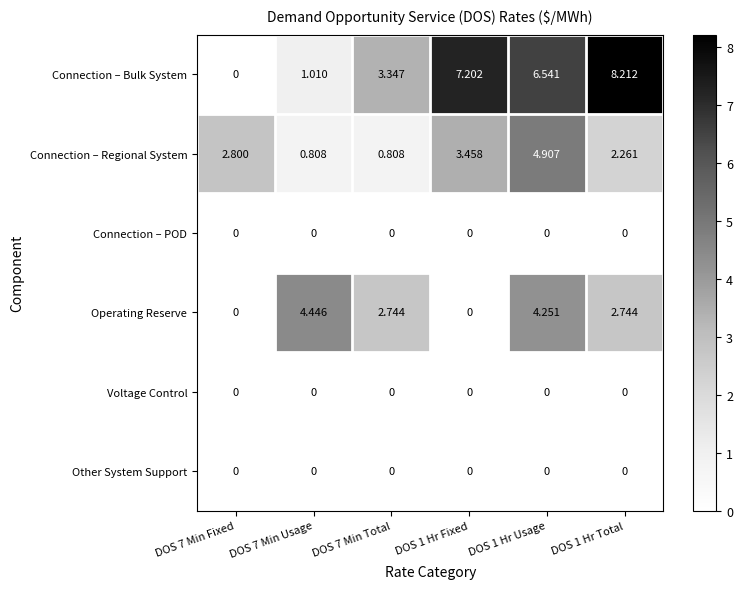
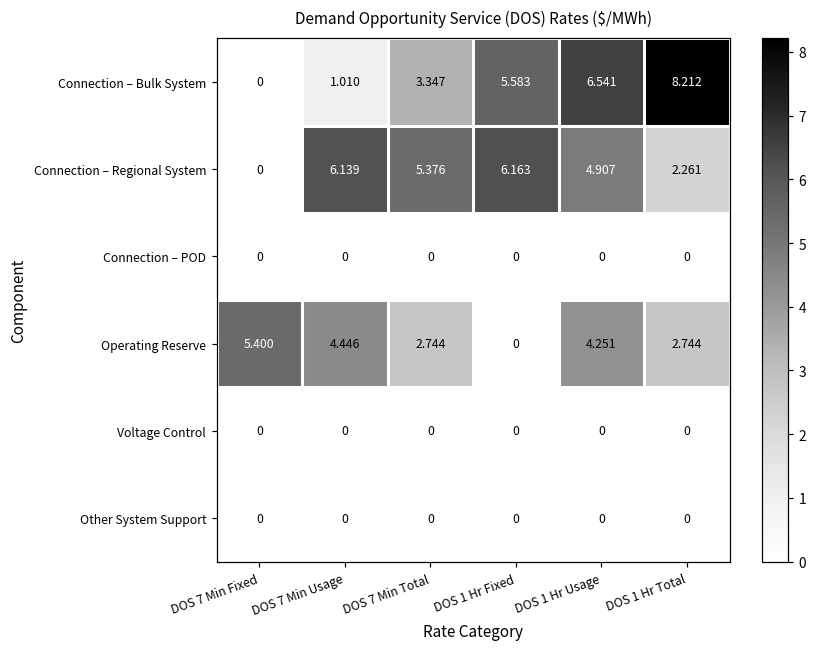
Connection – Bulk System, DOS 1 Hr Fixed: 7.202 -> 5.583
Connection – Regional System, DOS 7 Min Fixed: 2.800 -> 0
Connection – Regional System, DOS 7 Min Usage: 0.808 -> 6.139
Connection – Regional System, DOS 7 Min Total: 0.808 -> 5.376
Connection – Regional System, DOS 1 Hr Fixed: 3.458 -> 6.163
Operating Reserve, DOS 7 Min Fixed: 0 -> 5.400
